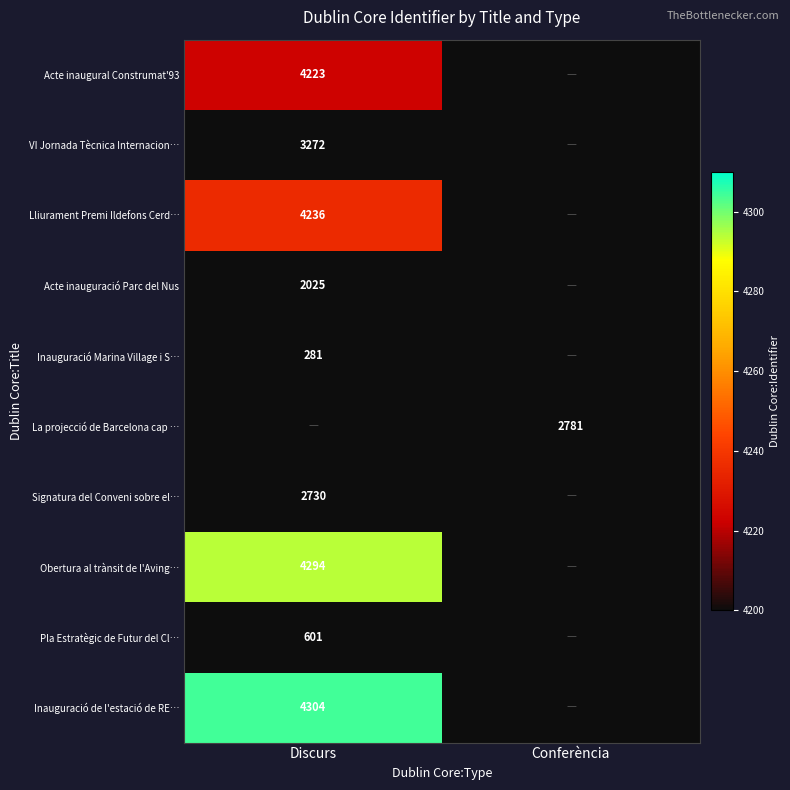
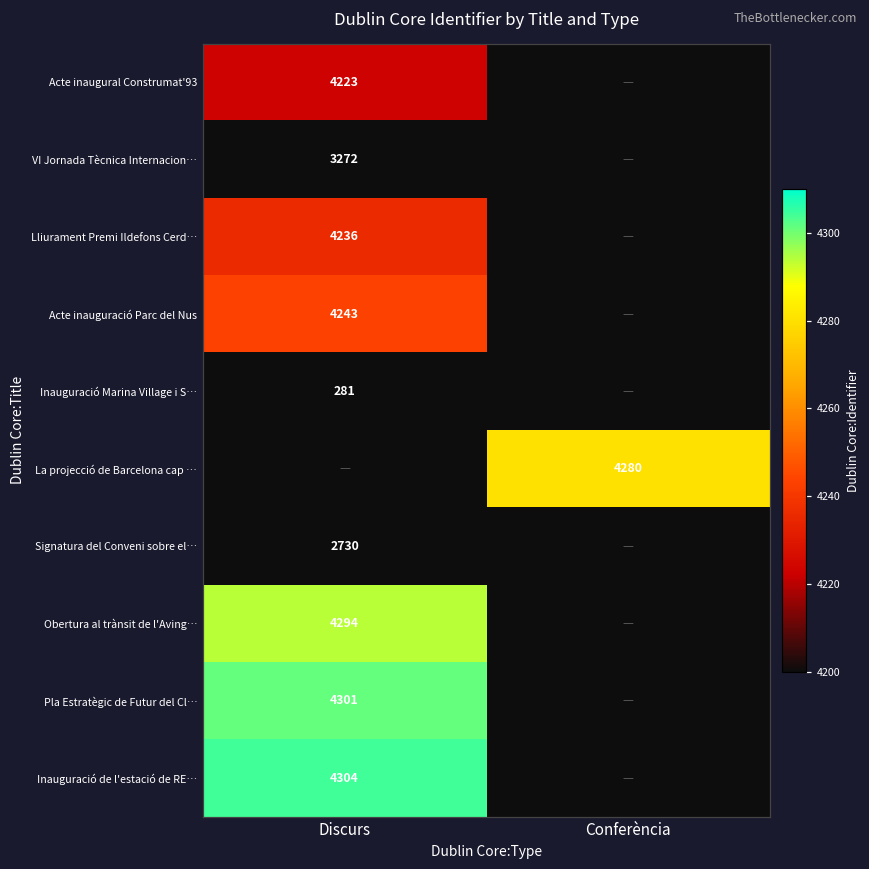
Acte inauguració Parc del Nus, Discurs: 2025 -> 4243
La projecció de Barcelona cap …, Conferència: 2781 -> 4280
Pla Estratègic de Futur del Cl…, Discurs: 601 -> 4301
